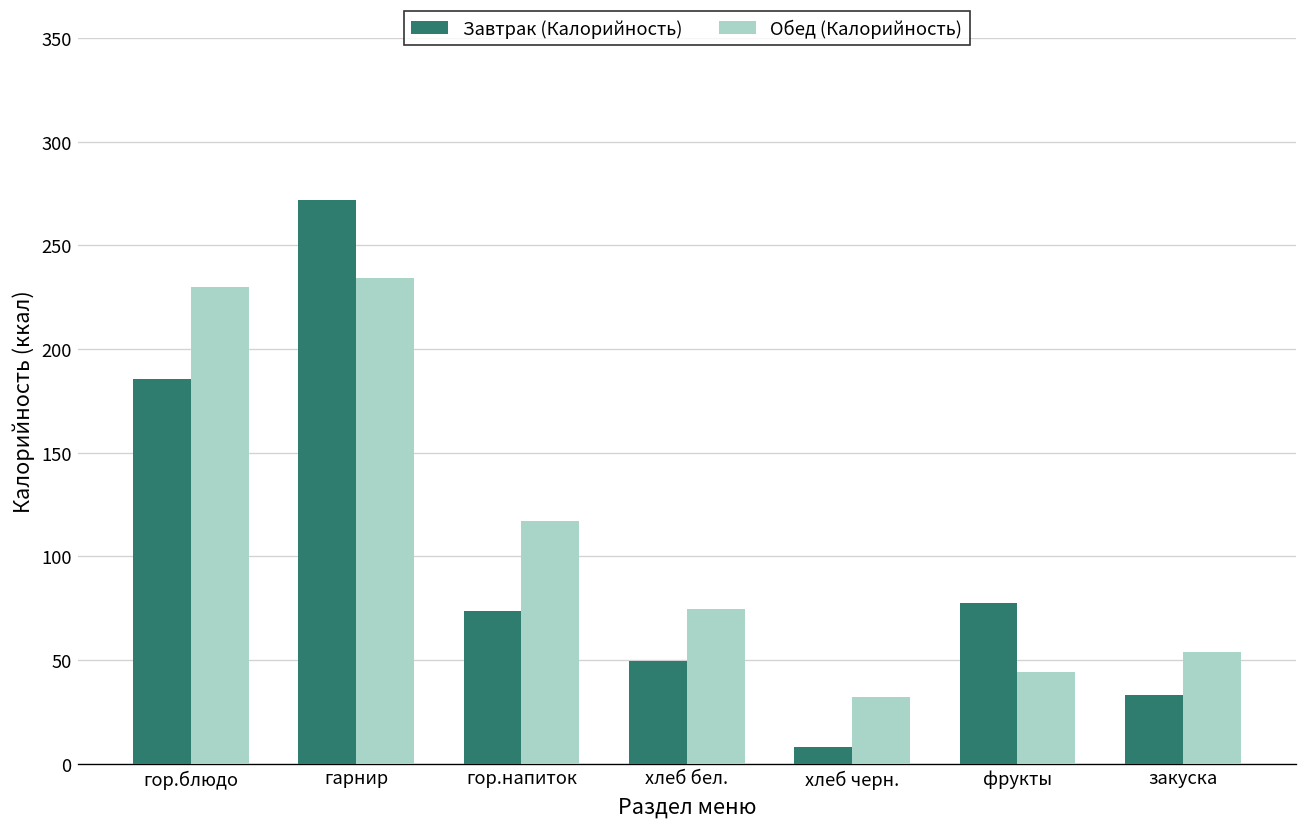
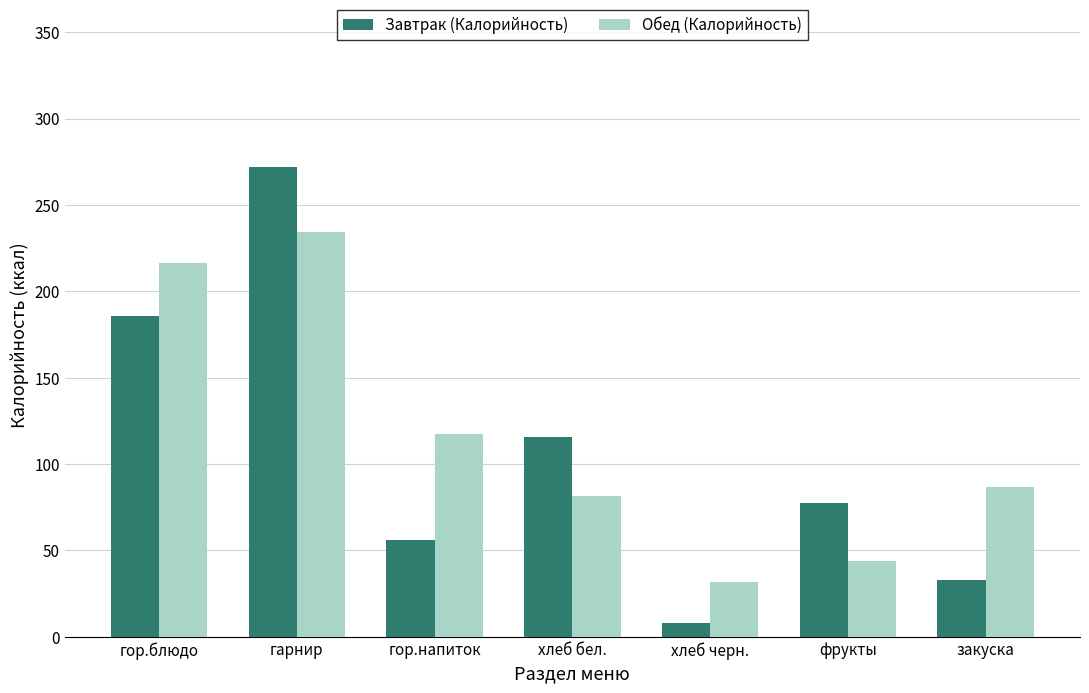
Обед (Калорийность), гор.блюдо: 230 -> 216
Завтрак (Калорийность), гор.напиток: 74 -> 56
Завтрак (Калорийность), хлеб бел.: 50 -> 116
Обед (Калорийность), хлеб бел.: 74 -> 82
Обед (Калорийность), закуска: 54 -> 87
